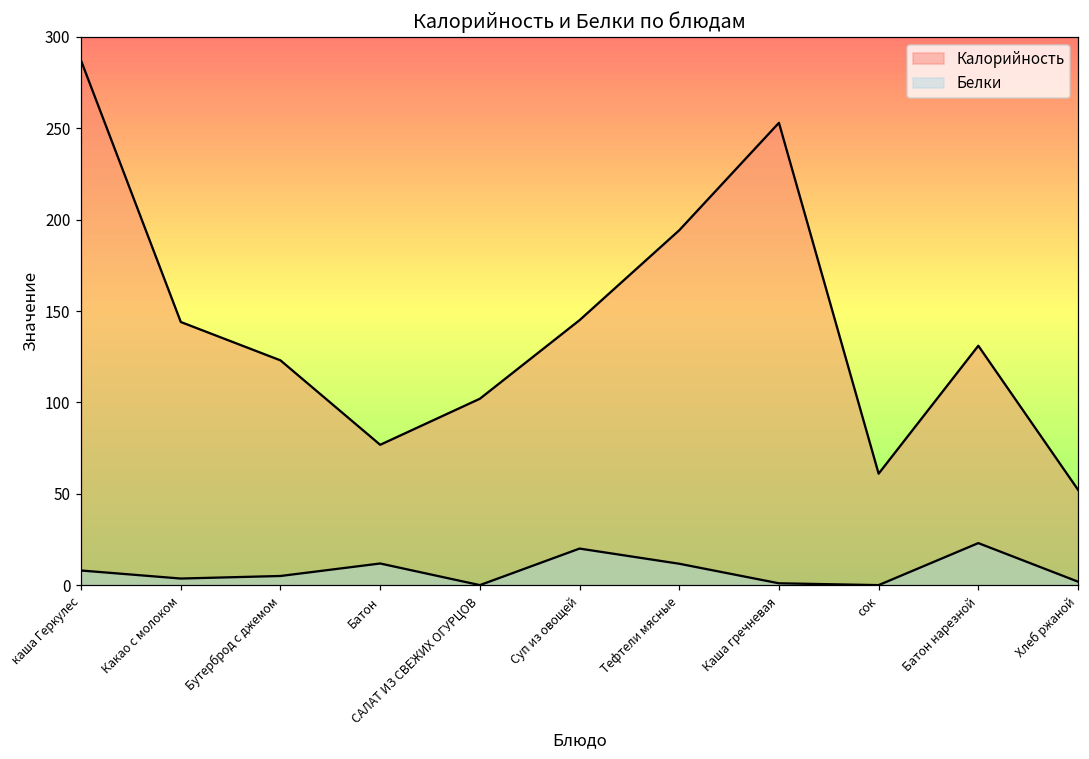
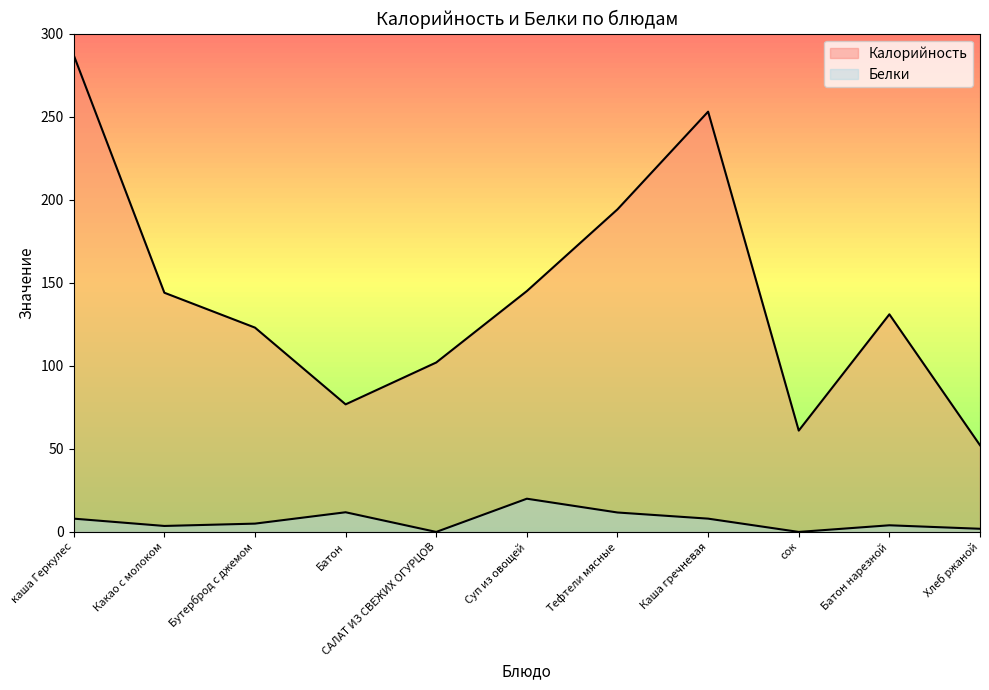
Белки, Каша гречневая: 1 -> 8
Белки, Батон нарезной: 23 -> 4
